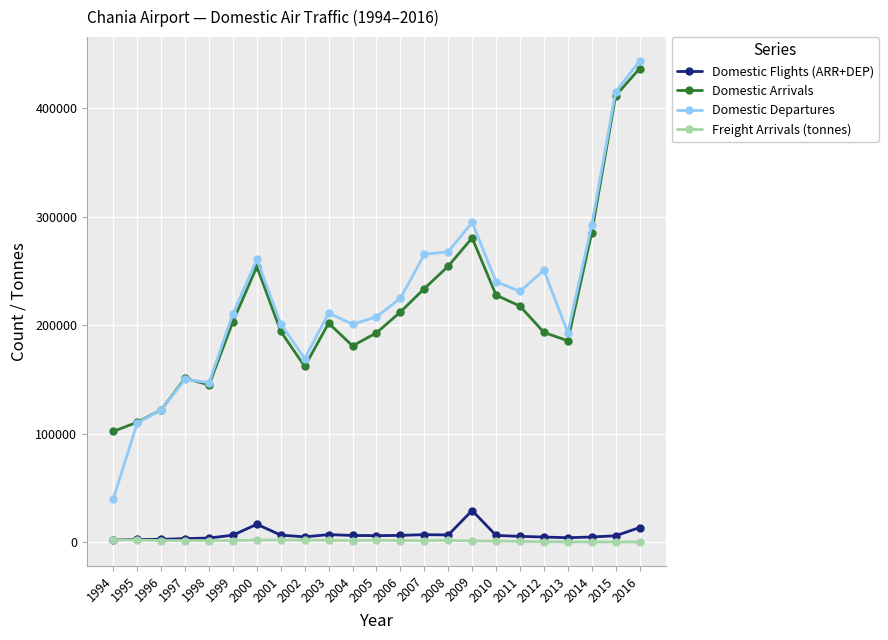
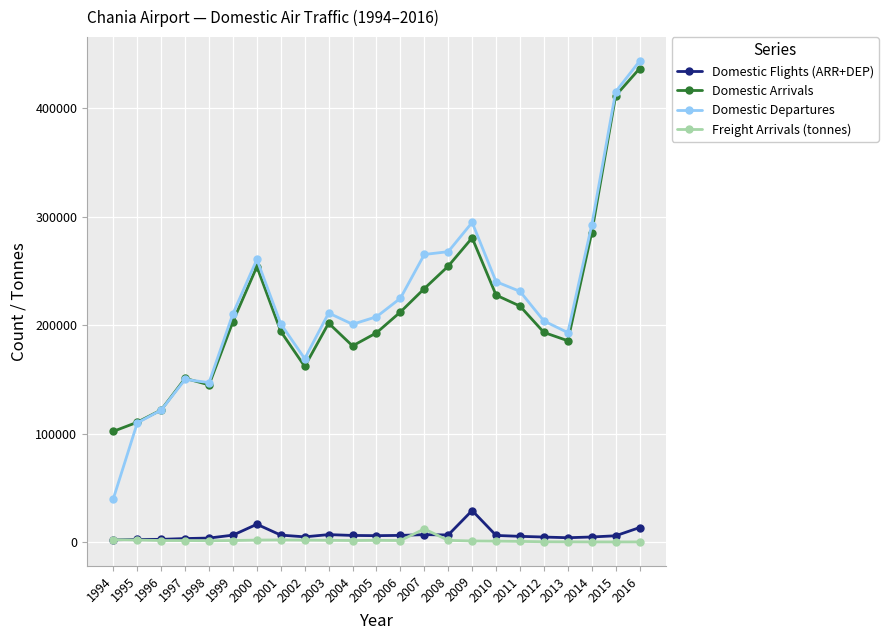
Freight Arrivals (tonnes), 2007: 2000 -> 12000
Domestic Departures, 2012: 251000 -> 204000
